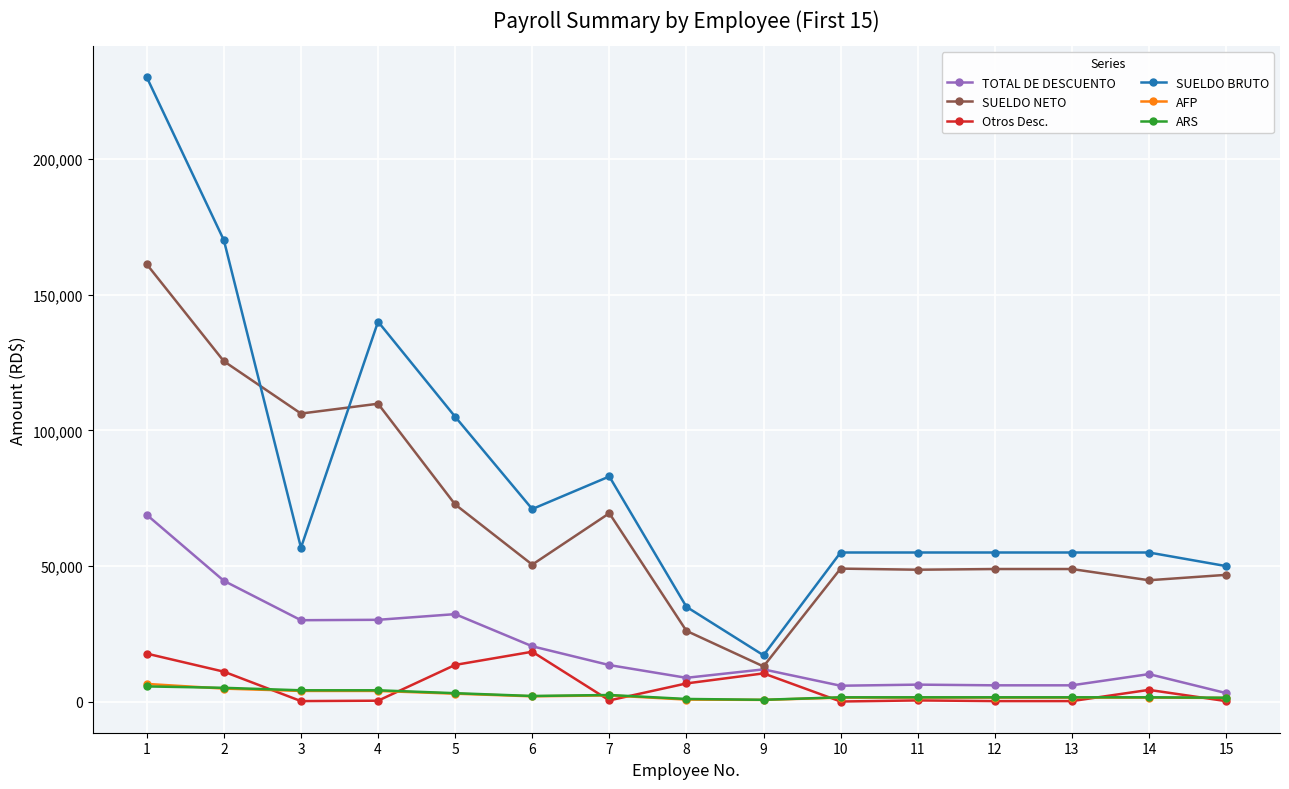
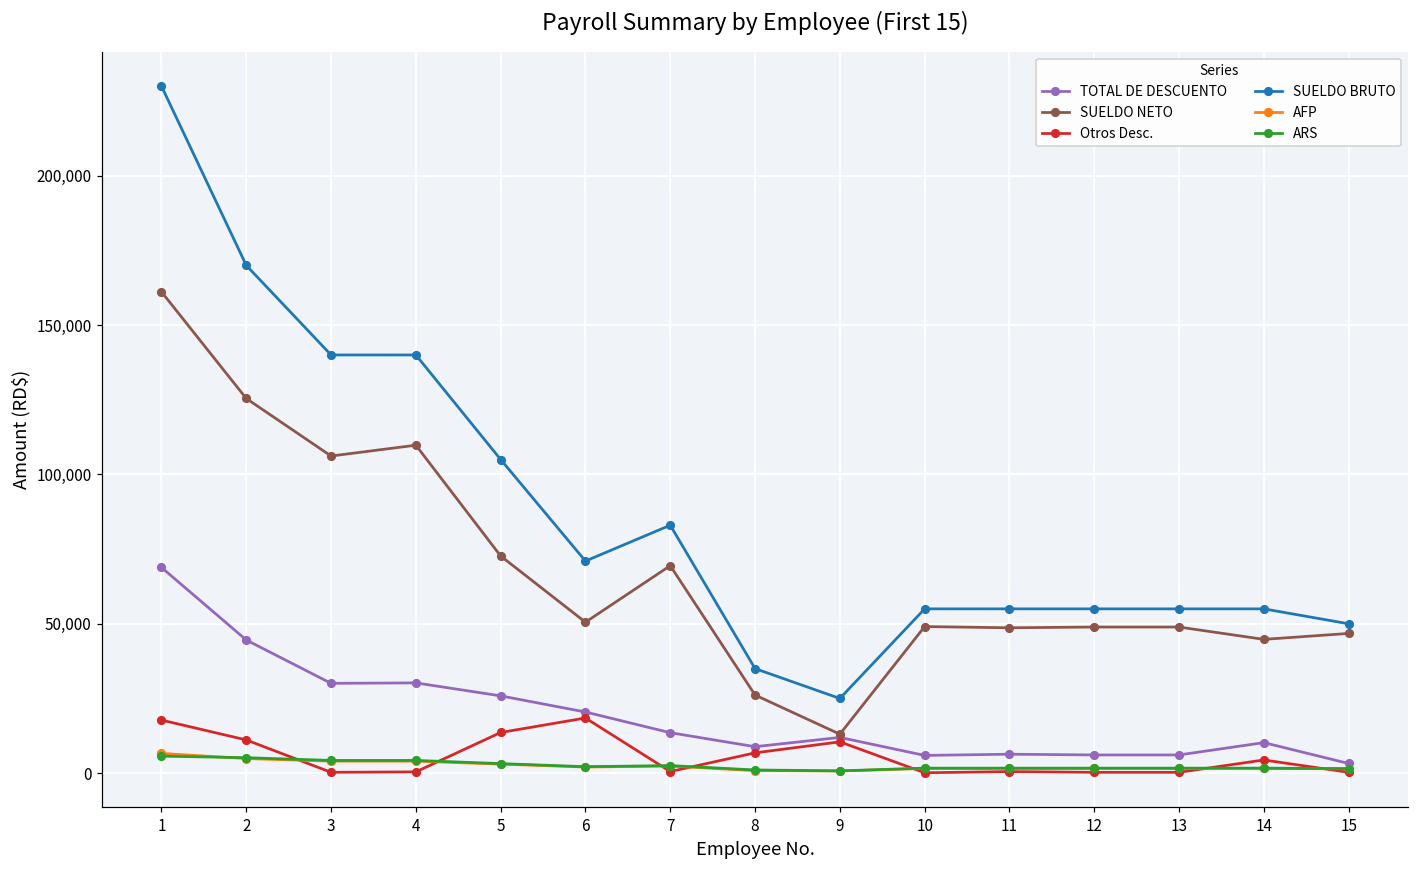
SUELDO BRUTO, 3: 57,000 -> 140,000
TOTAL DE DESCUENTO, 5: 32,000 -> 26,000
SUELDO BRUTO, 9: 17,000 -> 25,000
